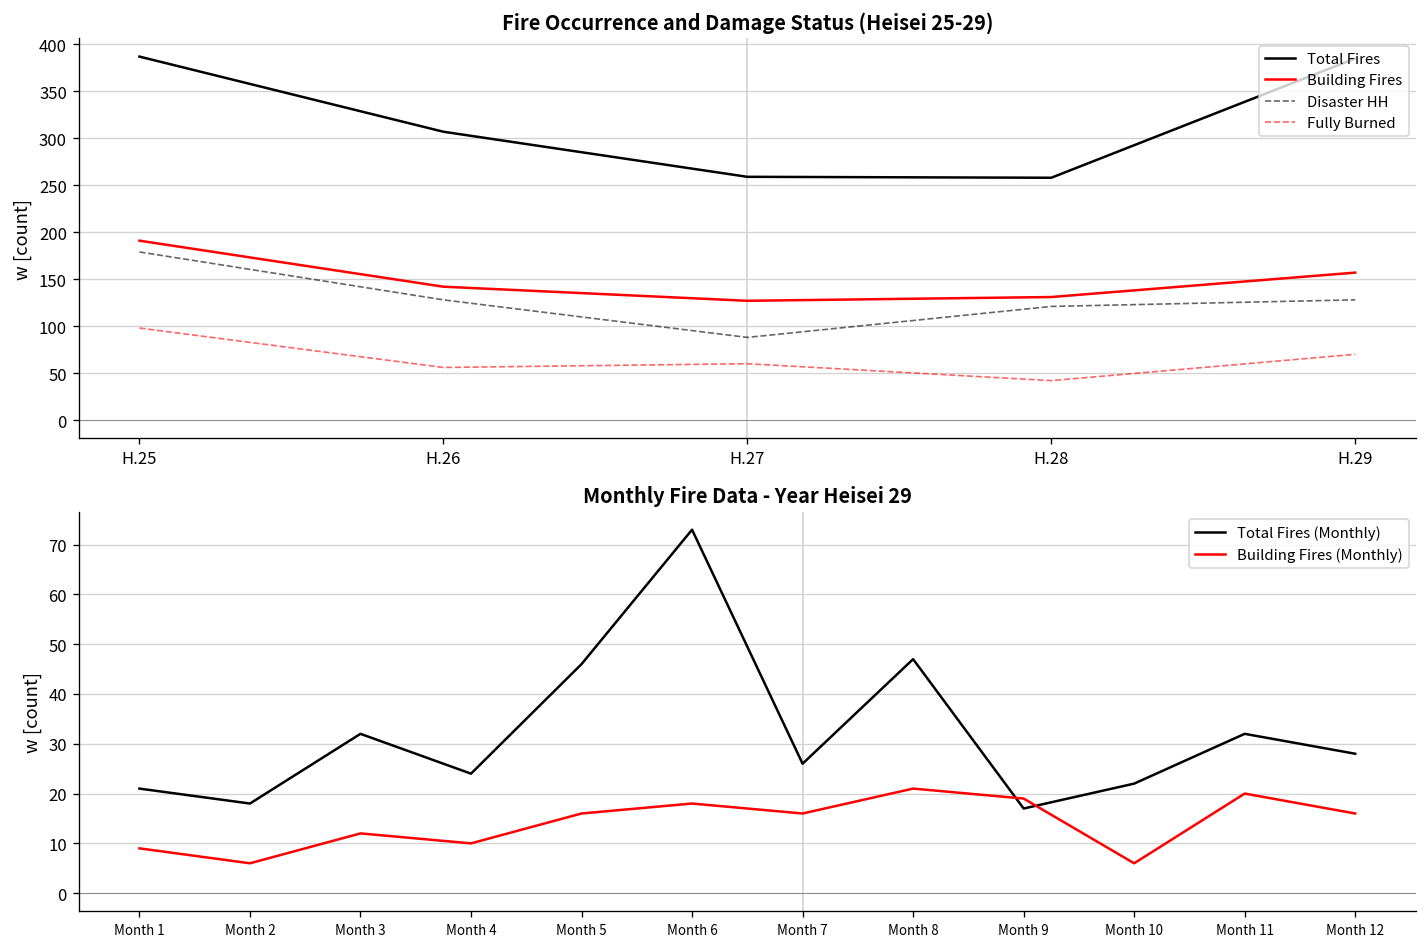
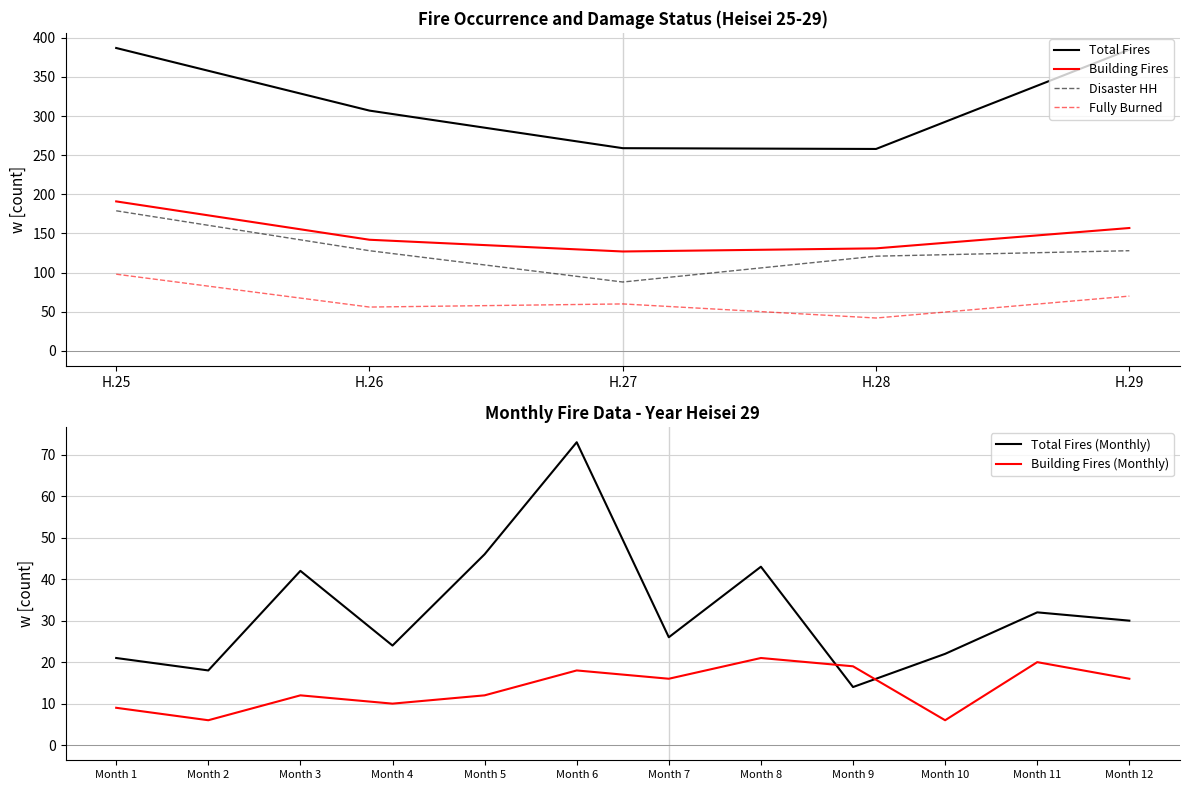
Monthly Fire Data - Year Heisei 29, Total Fires (Monthly), Month 3: 32 -> 42
Monthly Fire Data - Year Heisei 29, Building Fires (Monthly), Month 5: 16 -> 12
Monthly Fire Data - Year Heisei 29, Total Fires (Monthly), Month 8: 47 -> 43
Monthly Fire Data - Year Heisei 29, Total Fires (Monthly), Month 9: 17 -> 14
Monthly Fire Data - Year Heisei 29, Total Fires (Monthly), Month 12: 28 -> 30
